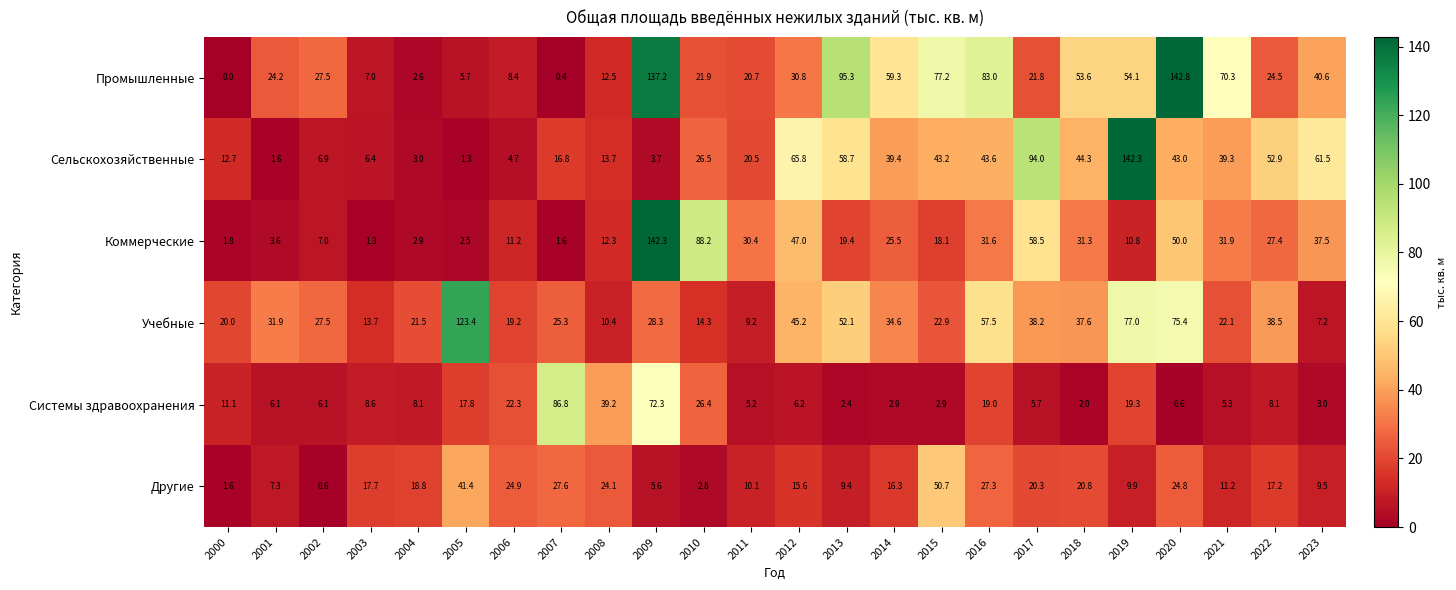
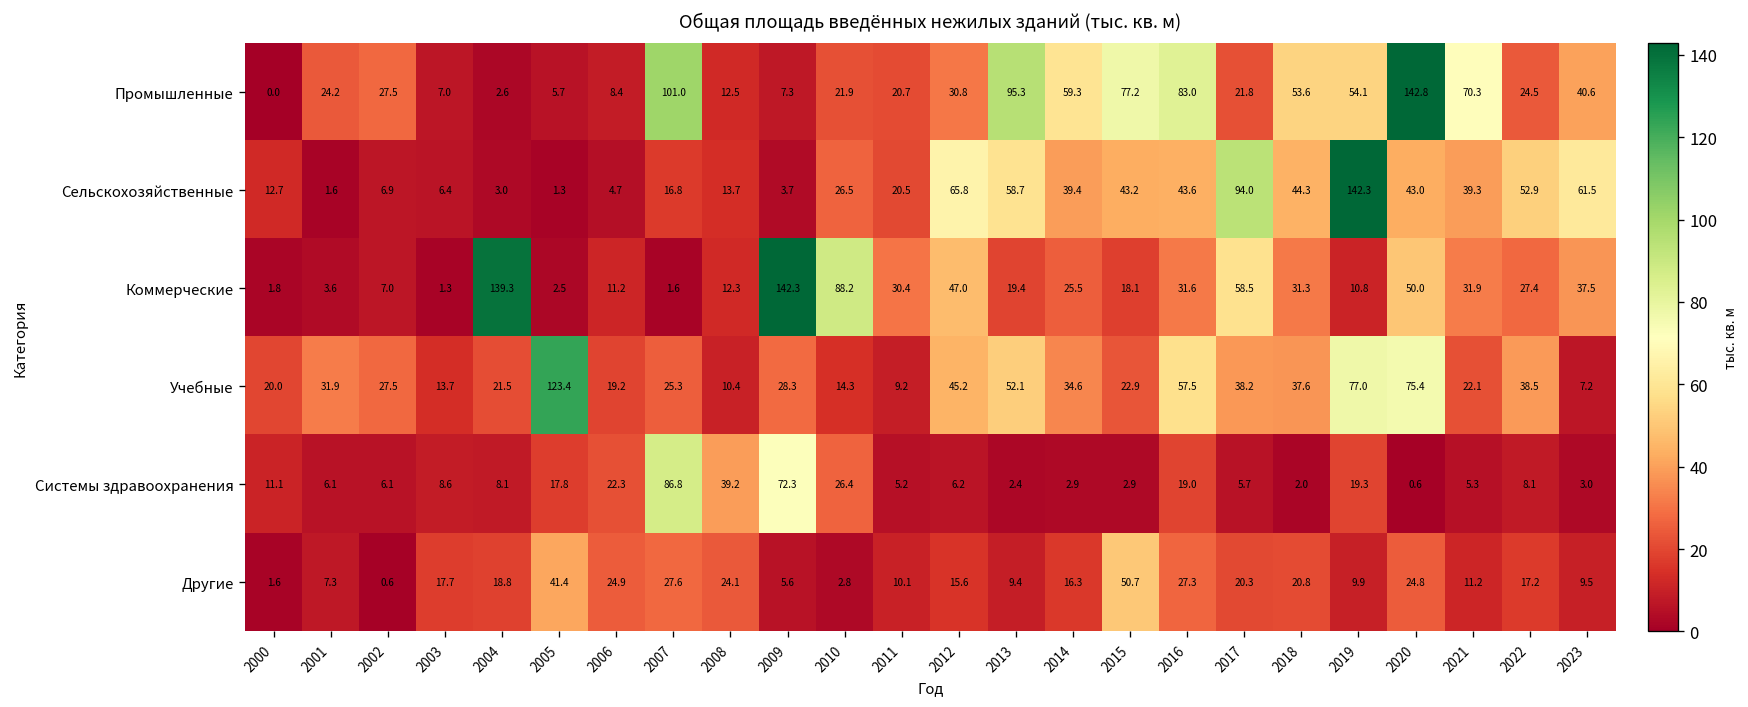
Промышленные, 2007: 0.4 -> 101.0
Промышленные, 2009: 137.2 -> 7.3
Коммерческие, 2004: 2.9 -> 139.3
